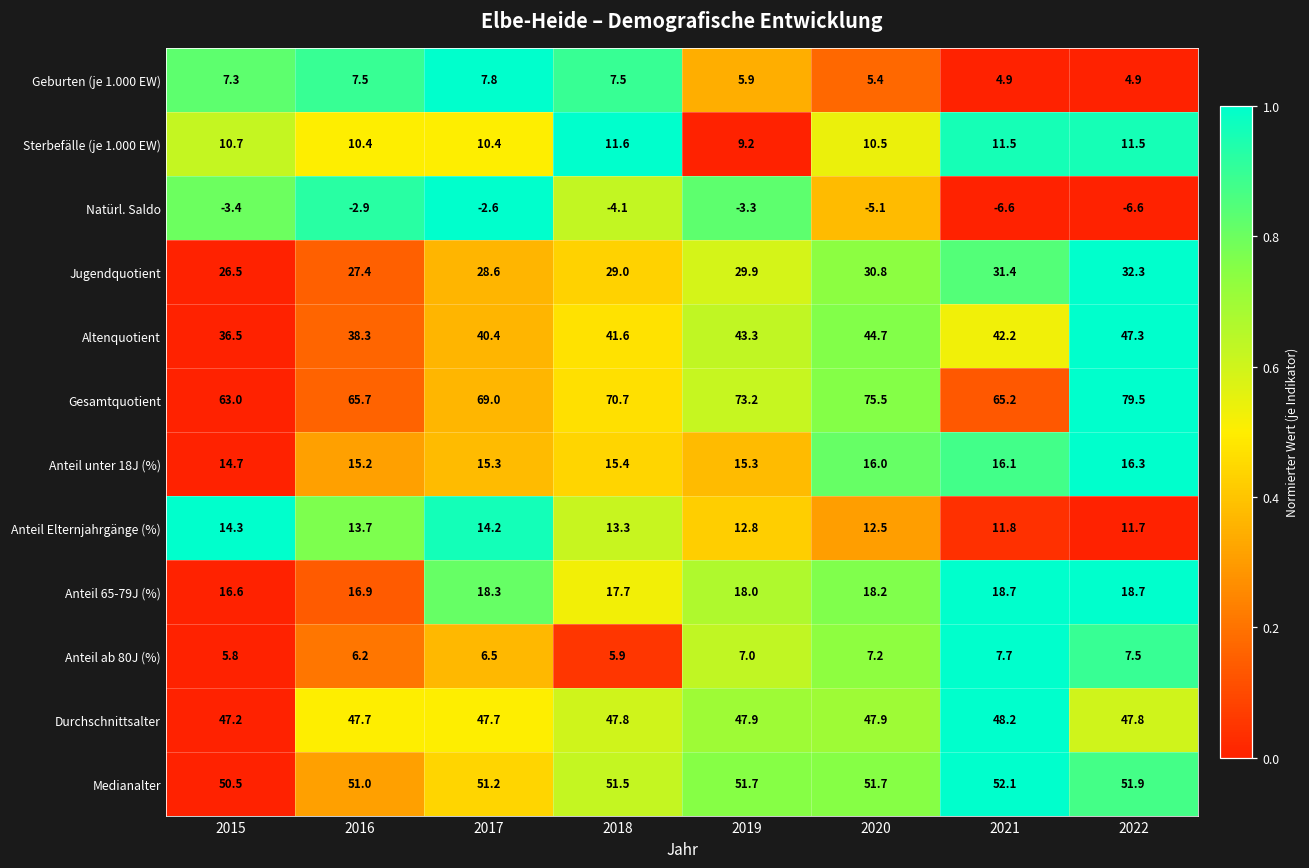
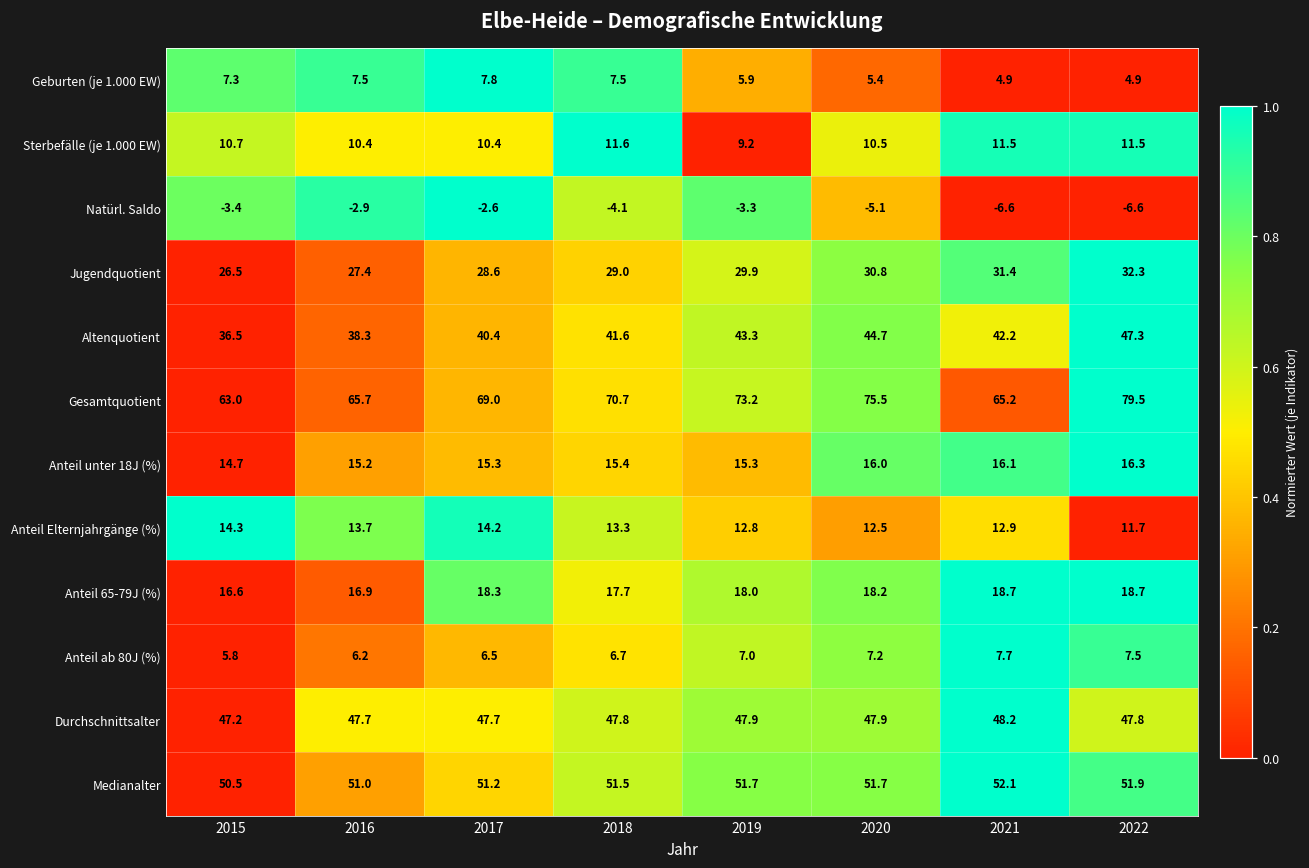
Anteil Elternjahrgänge (%), 2021: 11.8 -> 12.9
Anteil ab 80J (%), 2018: 5.9 -> 6.7
